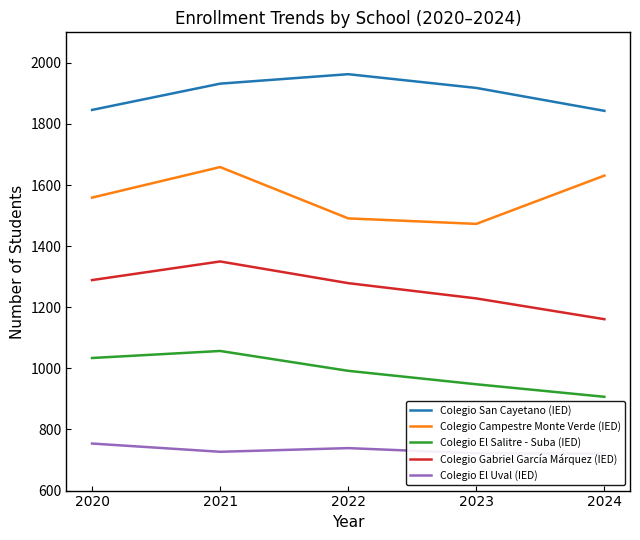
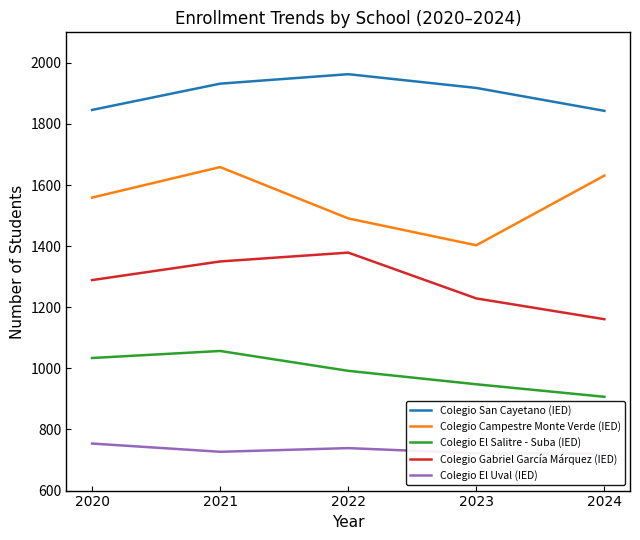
Colegio Gabriel García Márquez (IED), 2022: 1280 -> 1380
Colegio Campestre Monte Verde (IED), 2023: 1470 -> 1400
